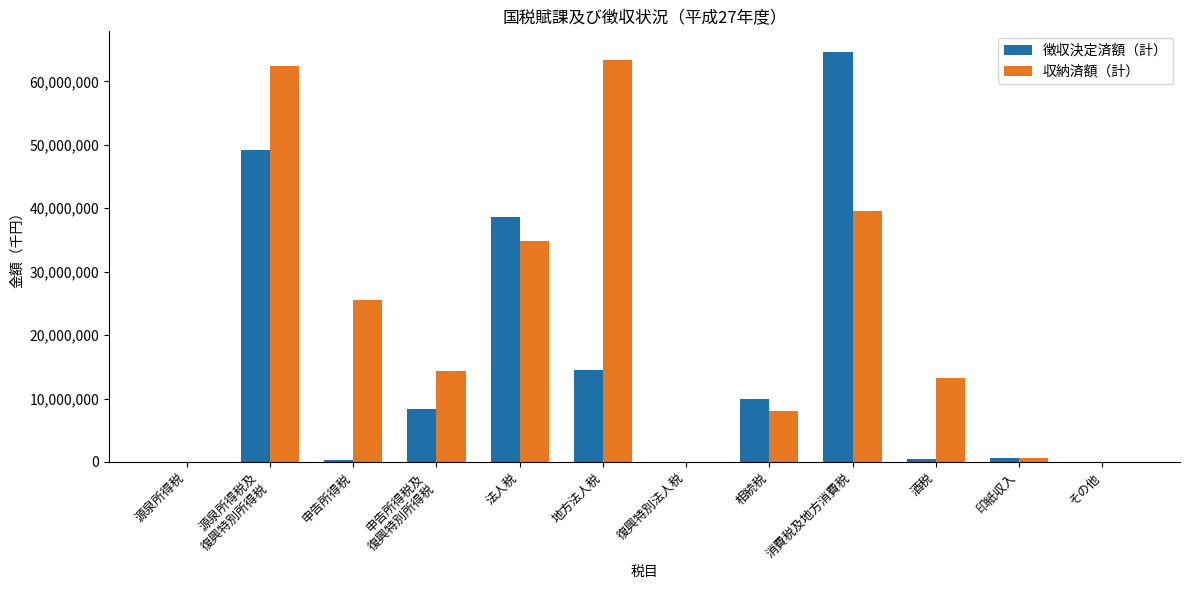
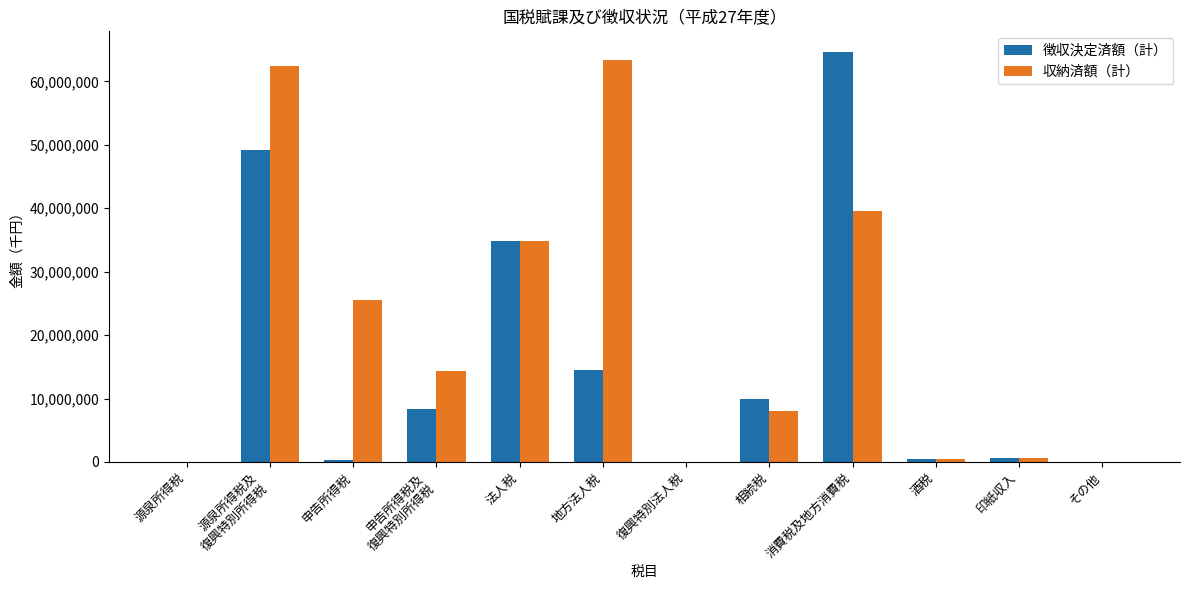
徴収決定済額（計）, 法人税: 39,000,000 -> 35,000,000
収納済額（計）, 酒税: 13,000,000 -> 0
